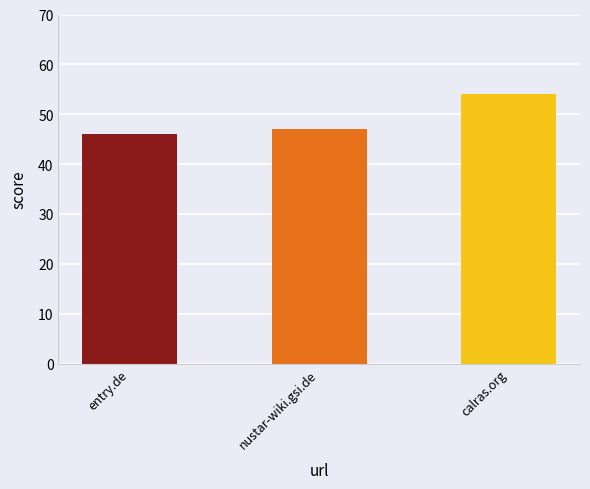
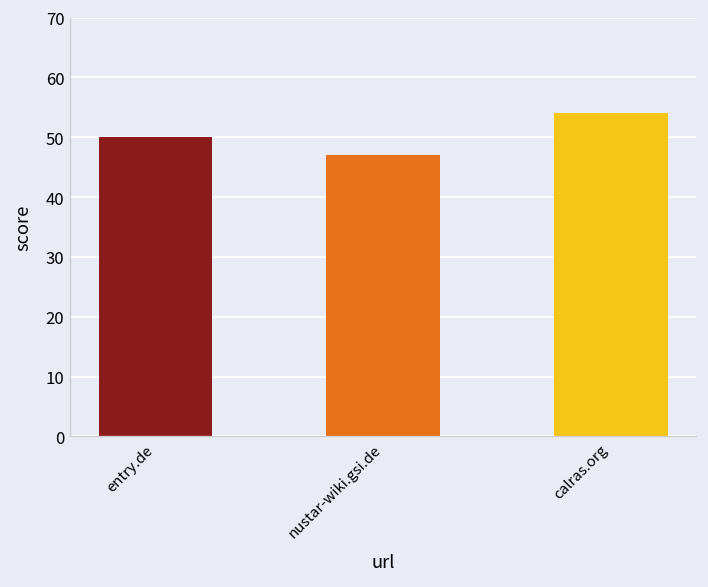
entry.de: 46 -> 50
